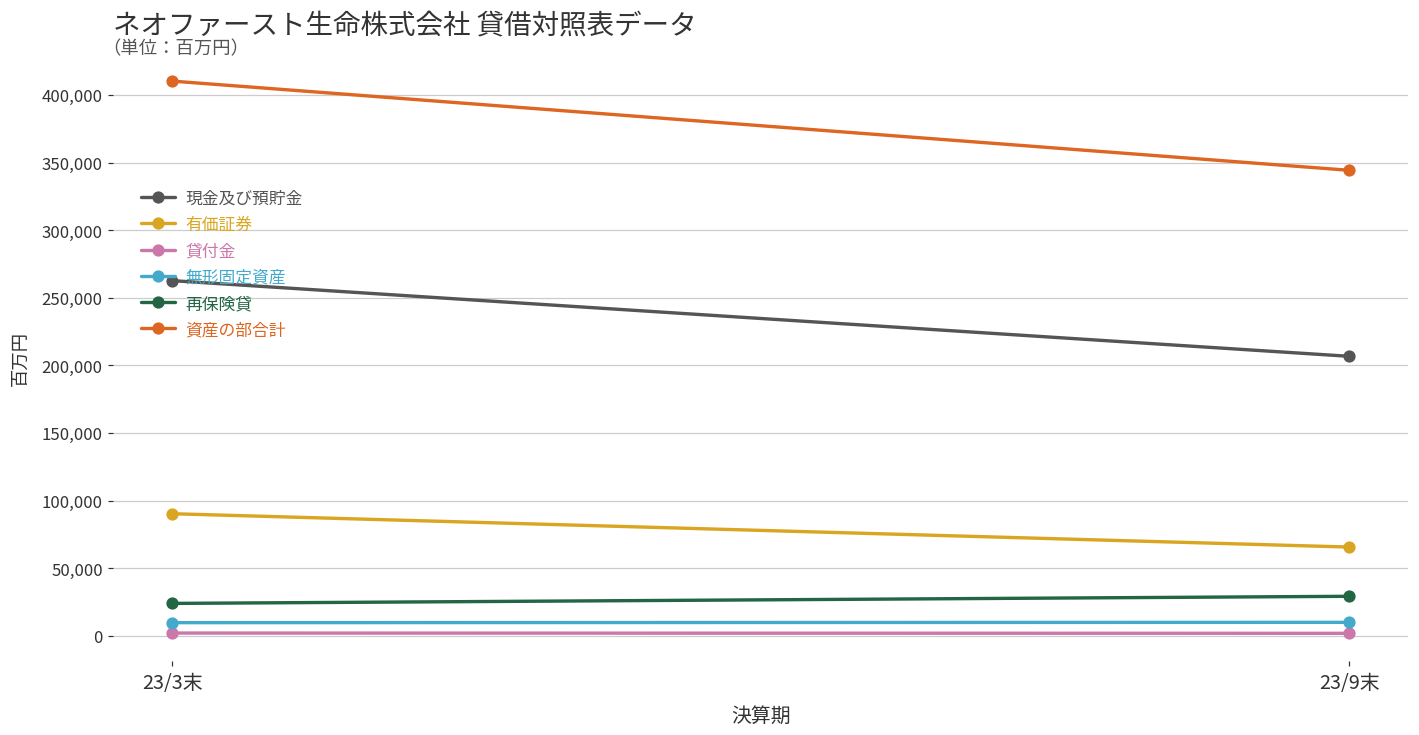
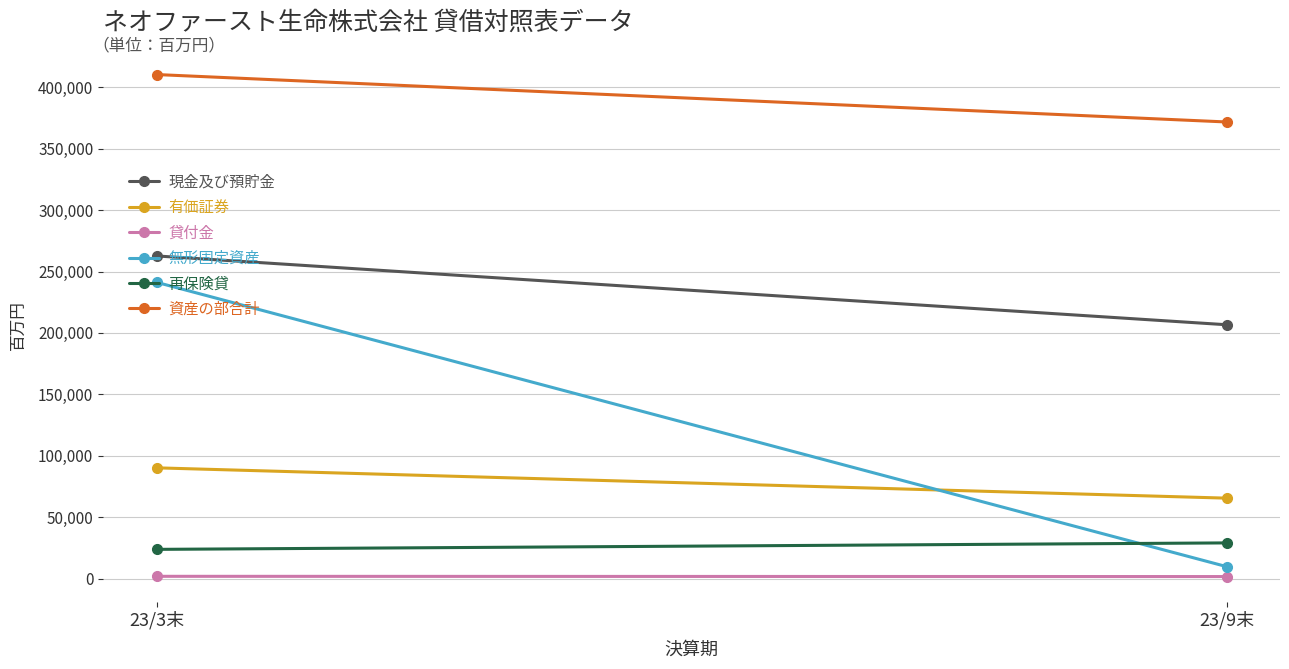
無形固定資産, 23/3末: 10,000 -> 241,000
資産の部合計, 23/9末: 344,000 -> 372,000
